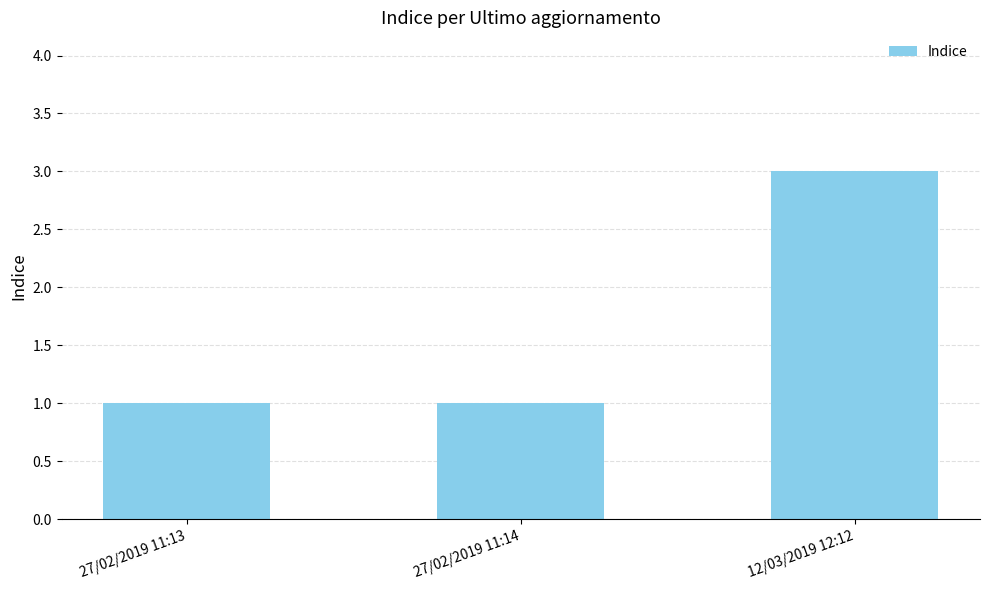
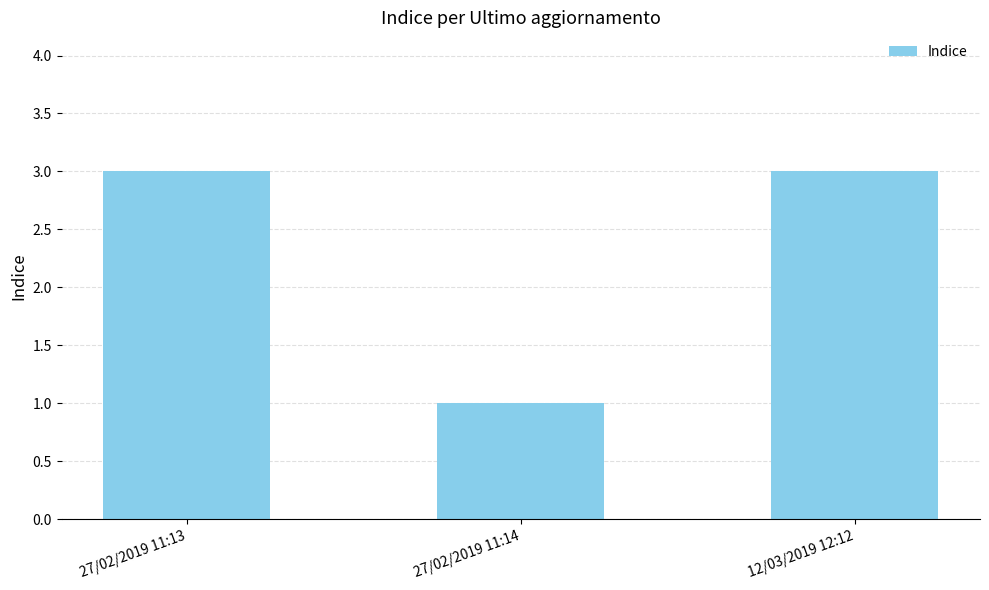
27/02/2019 11:13: 1 -> 3
